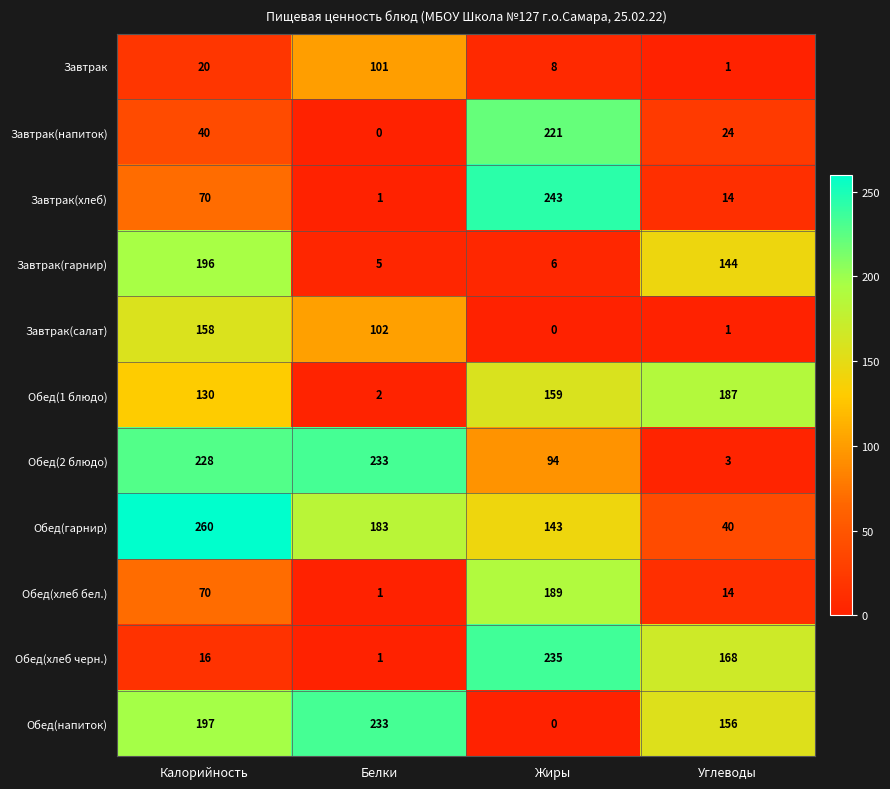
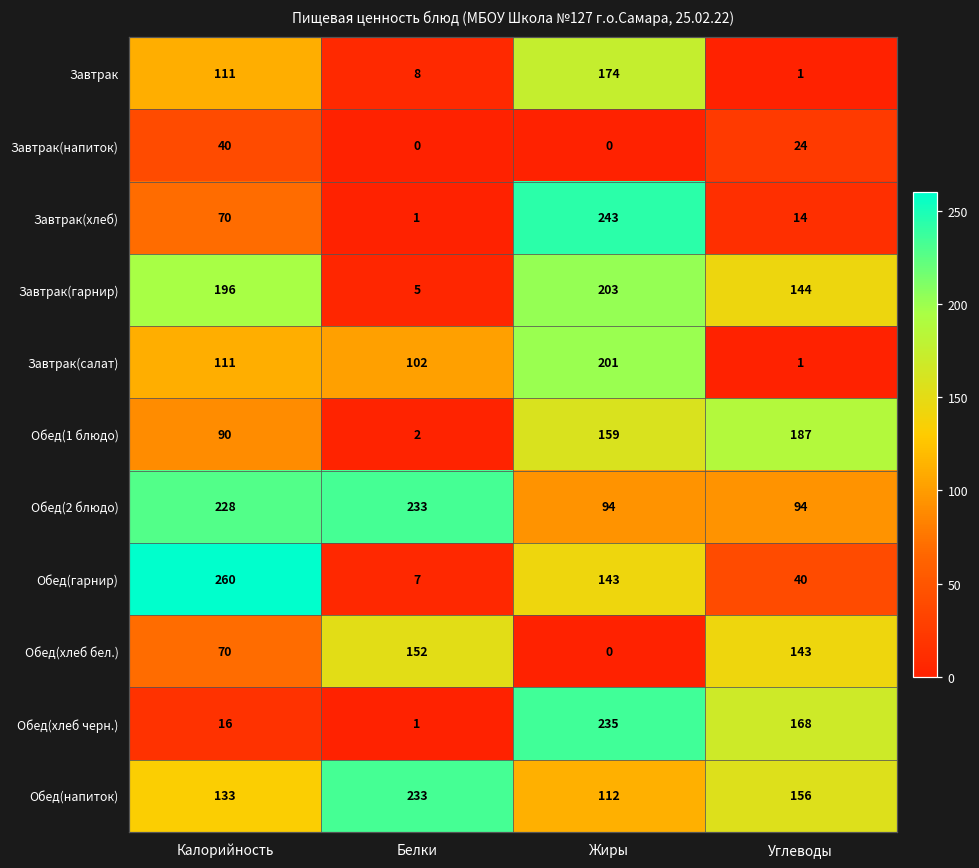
Завтрак, Калорийность: 20 -> 111
Завтрак, Белки: 101 -> 8
Завтрак, Жиры: 8 -> 174
Завтрак(напиток), Жиры: 221 -> 0
Завтрак(гарнир), Жиры: 6 -> 203
Завтрак(салат), Калорийность: 158 -> 111
Завтрак(салат), Жиры: 0 -> 201
Обед(1 блюдо), Калорийность: 130 -> 90
Обед(2 блюдо), Углеводы: 3 -> 94
Обед(гарнир), Белки: 183 -> 7
Обед(хлеб бел.), Белки: 1 -> 152
Обед(хлеб бел.), Жиры: 189 -> 0
Обед(хлеб бел.), Углеводы: 14 -> 143
Обед(напиток), Калорийность: 197 -> 133
Обед(напиток), Жиры: 0 -> 112
